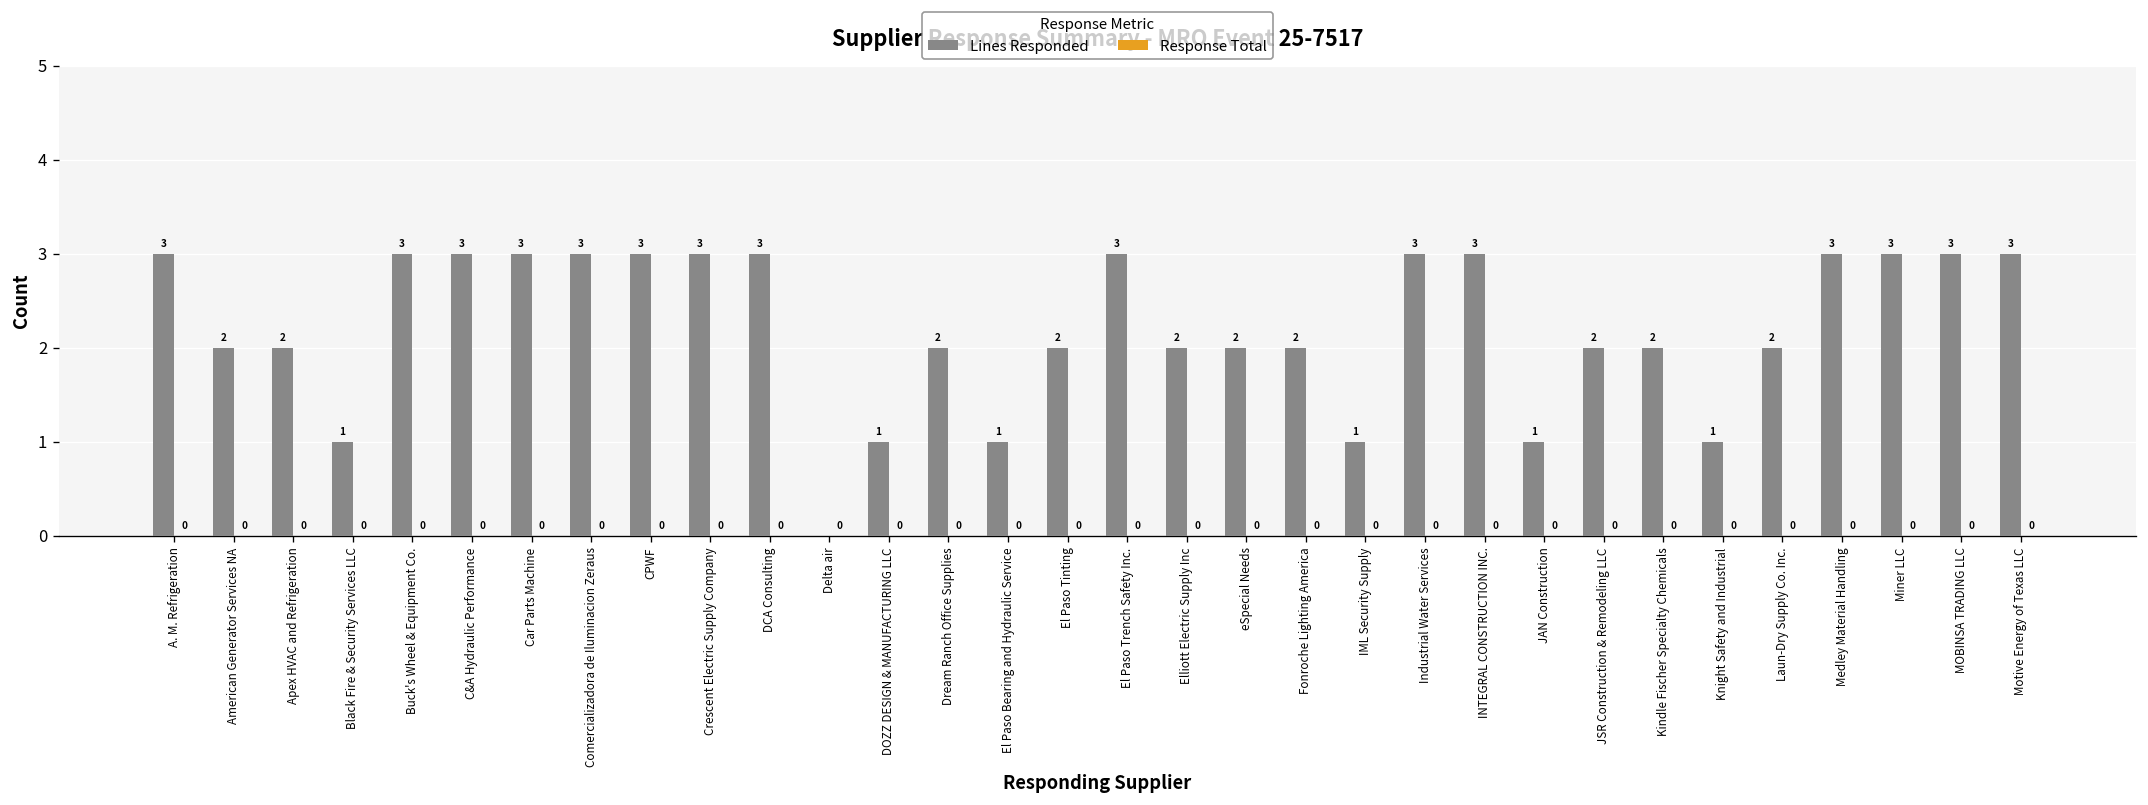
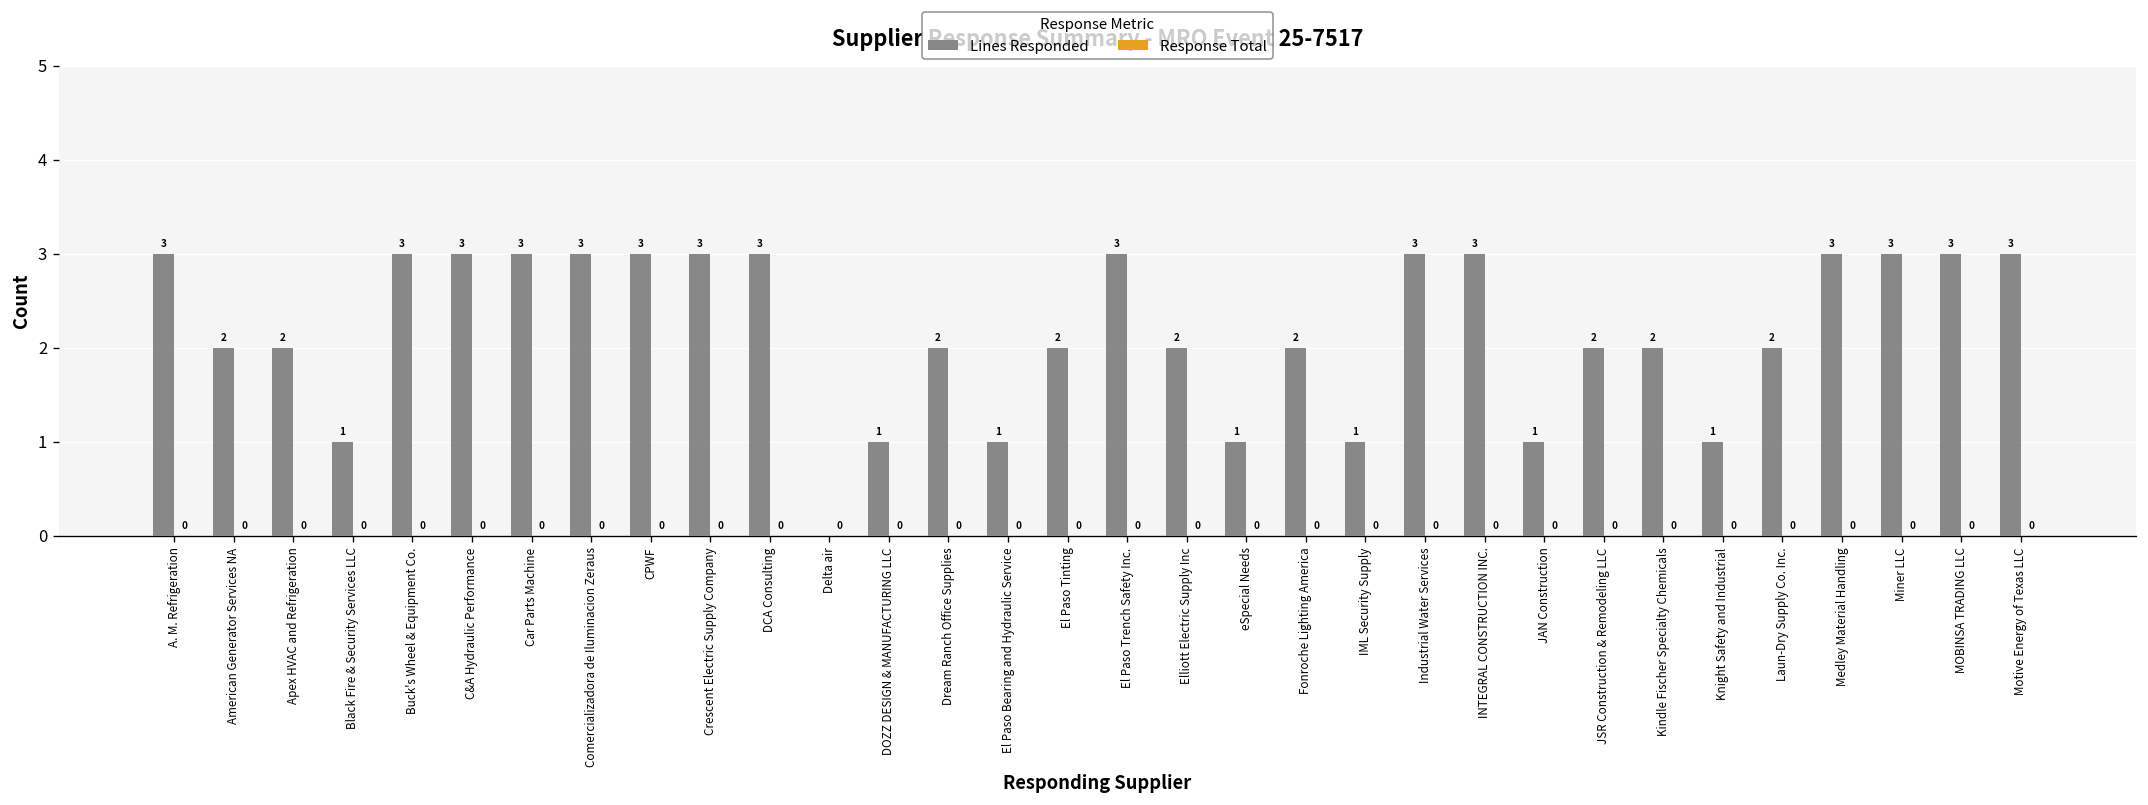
Lines Responded, eSpecial Needs: 2 -> 1
